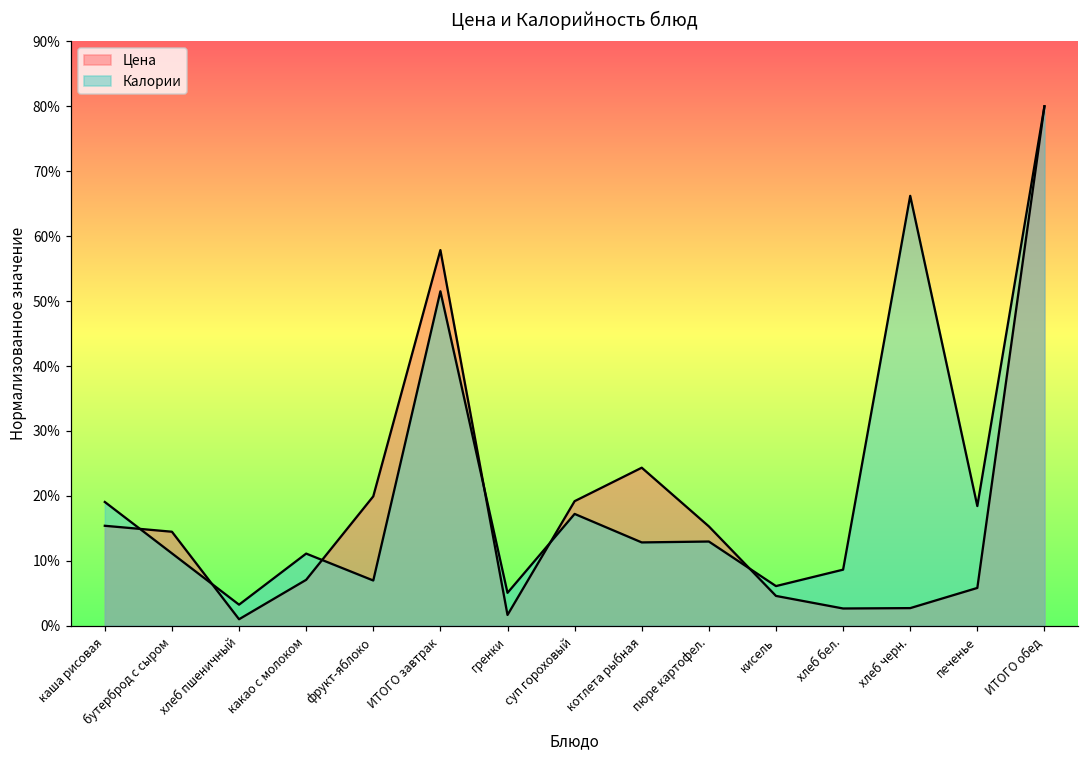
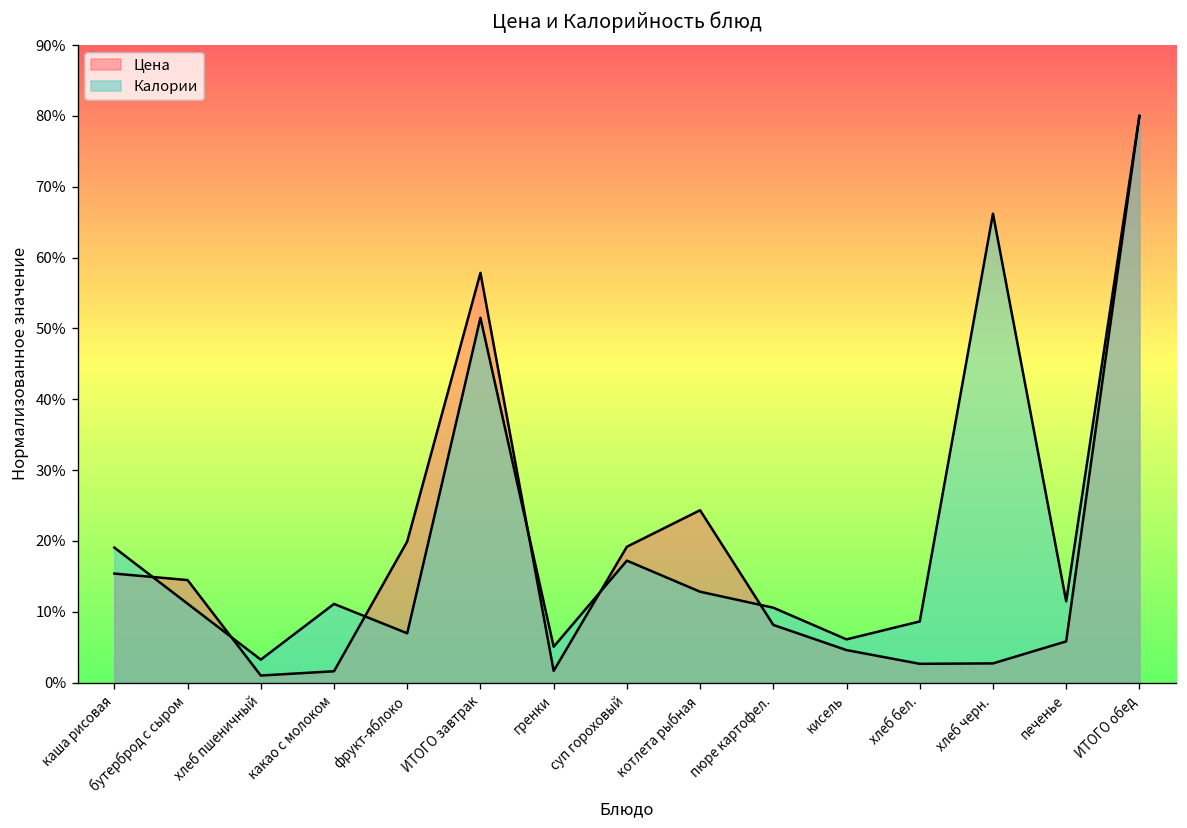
Цена, какао с молоком: 7% -> 2%
Цена, пюре картофел.: 15% -> 8%
Калории, пюре картофел.: 13% -> 11%
Калории, печенье: 18% -> 11%
